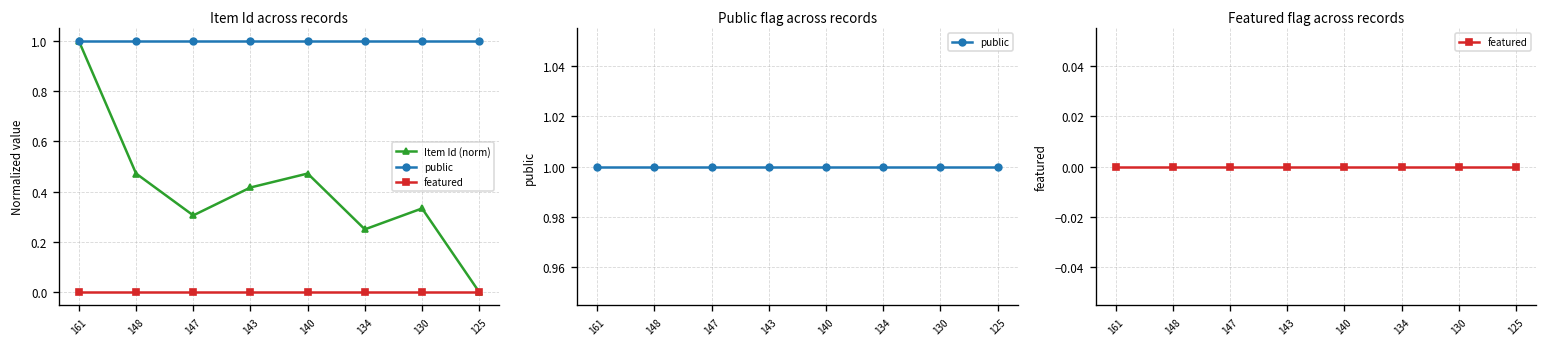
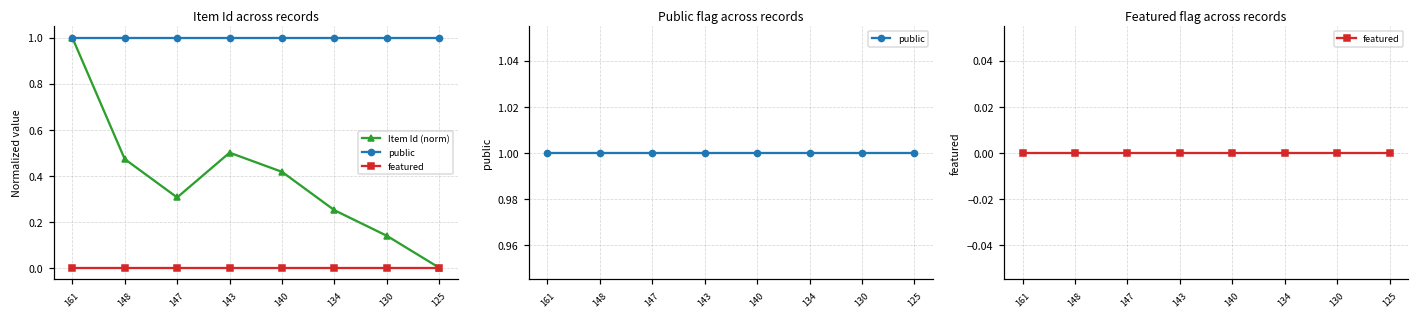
Item Id across records, Item Id (norm), 143: 0.42 -> 0.50
Item Id across records, Item Id (norm), 140: 0.47 -> 0.42
Item Id across records, Item Id (norm), 130: 0.33 -> 0.14
